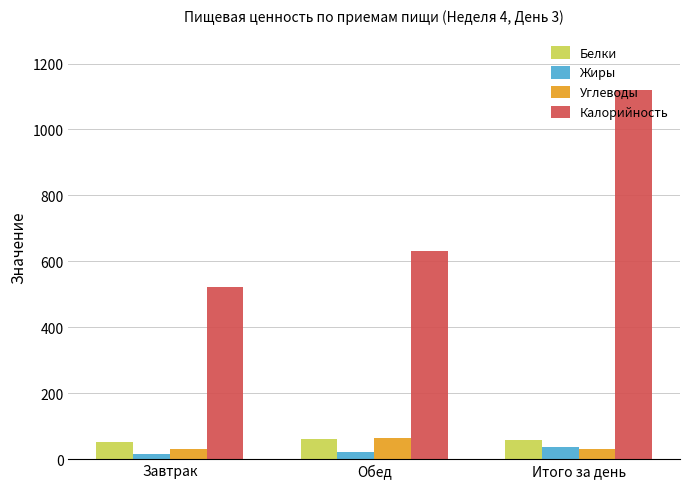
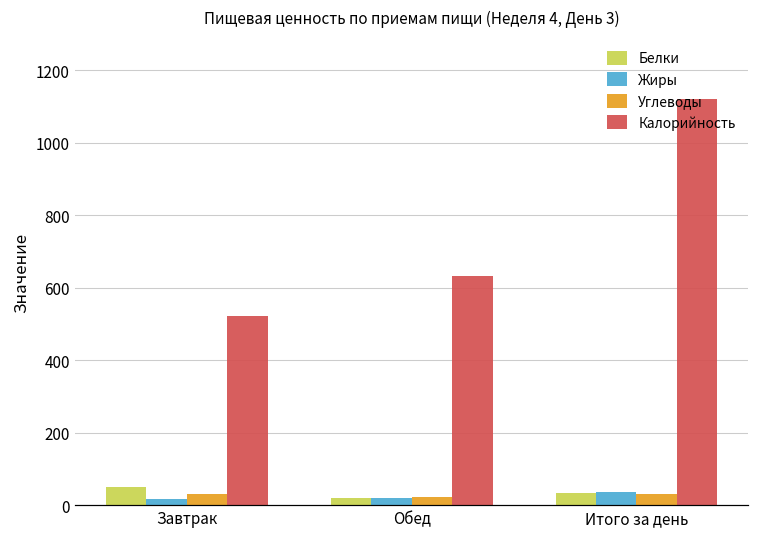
Белки, Обед: 60 -> 20
Углеводы, Обед: 60 -> 20
Белки, Итого за день: 60 -> 30
